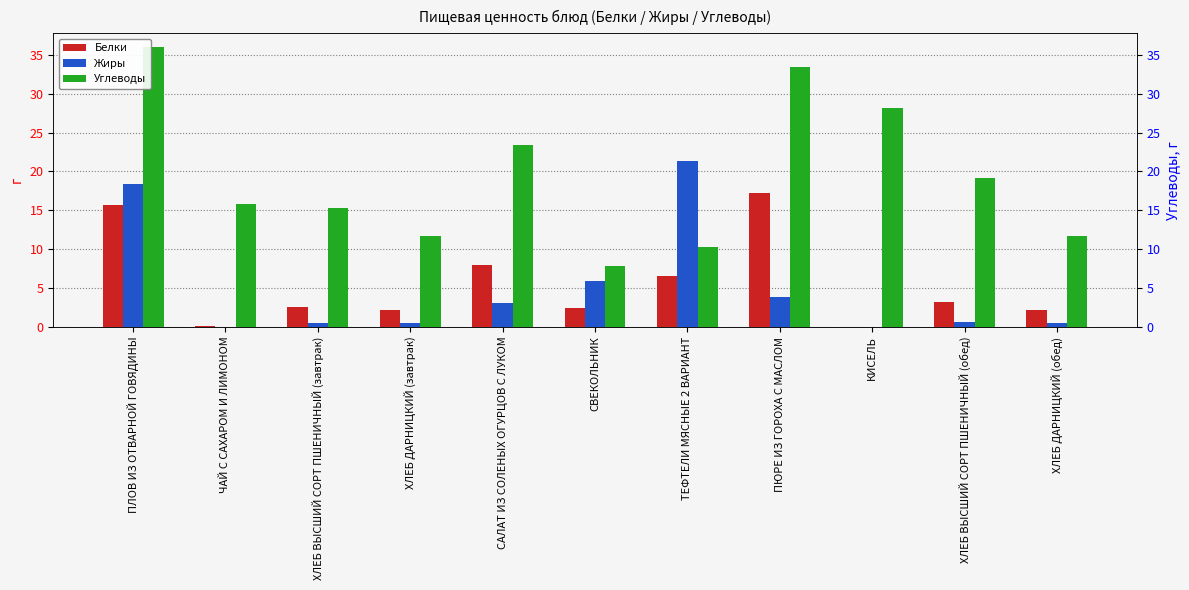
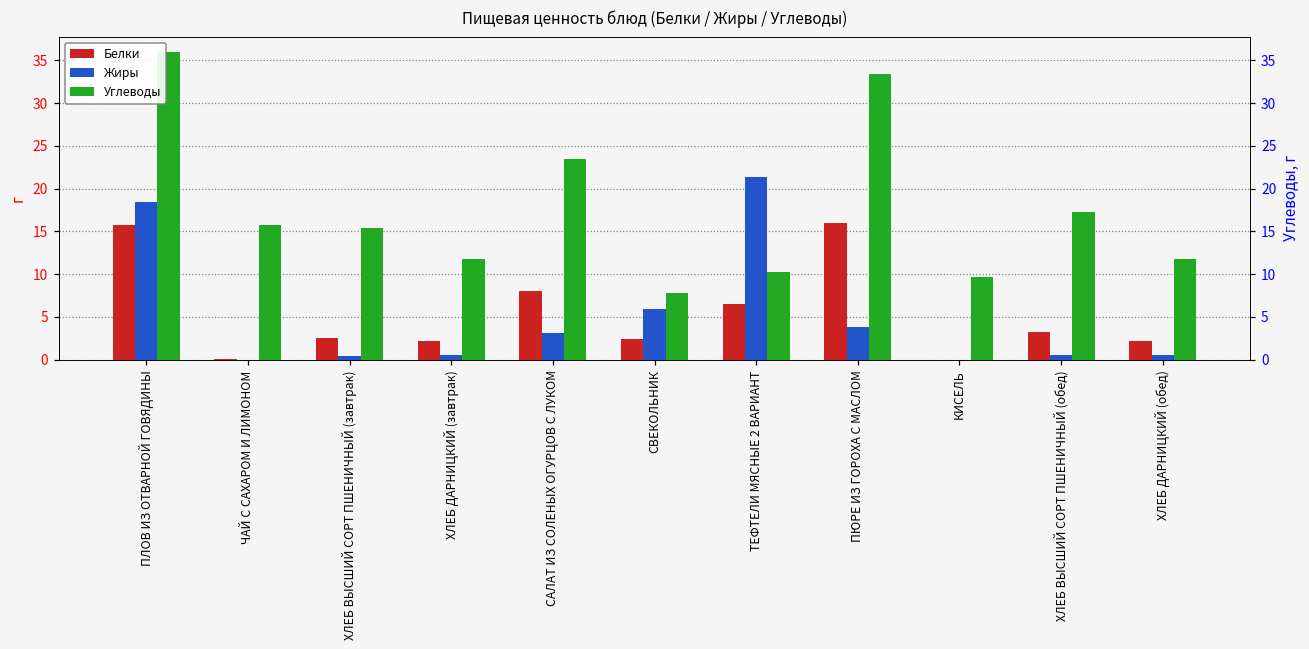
Белки, ПЮРЕ ИЗ ГОРОХА С МАСЛОМ: 17 -> 16
Углеводы, КИСЕЛЬ: 28 -> 10
Углеводы, ХЛЕБ ВЫСШИЙ СОРТ ПШЕНИЧНЫЙ (обед): 19 -> 17
